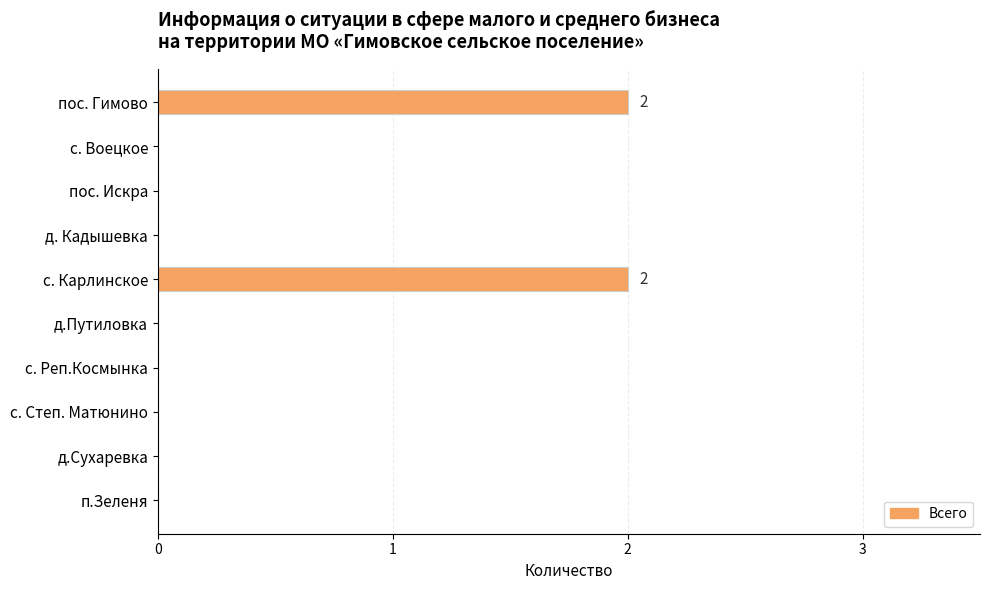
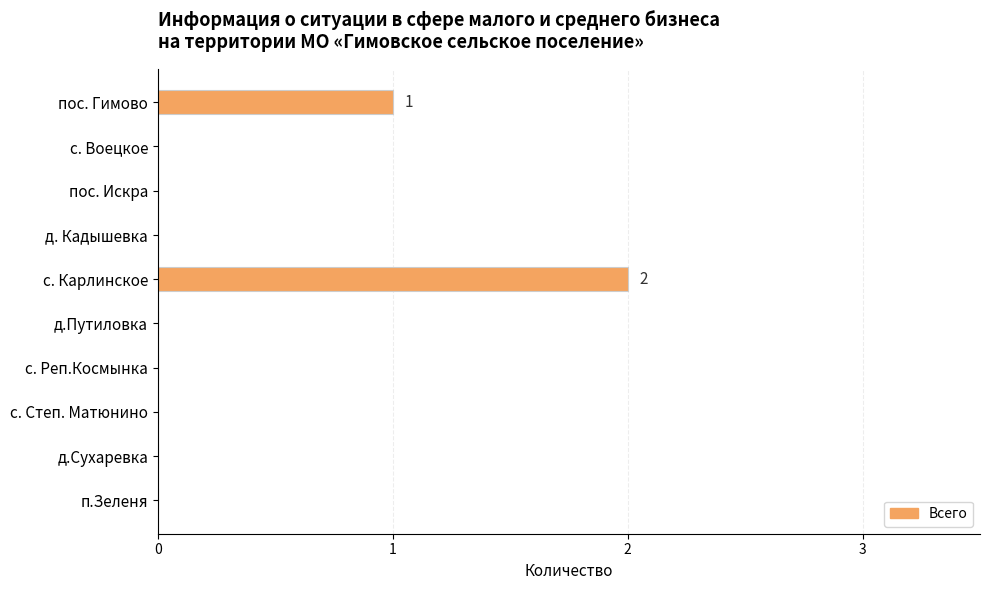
пос. Гимово: 2 -> 1
